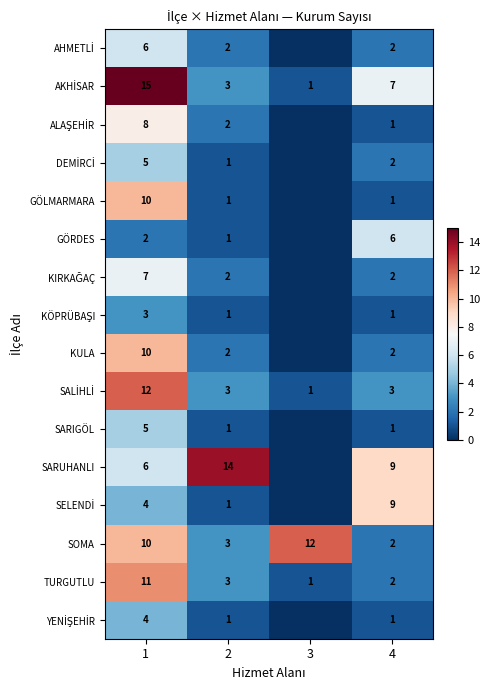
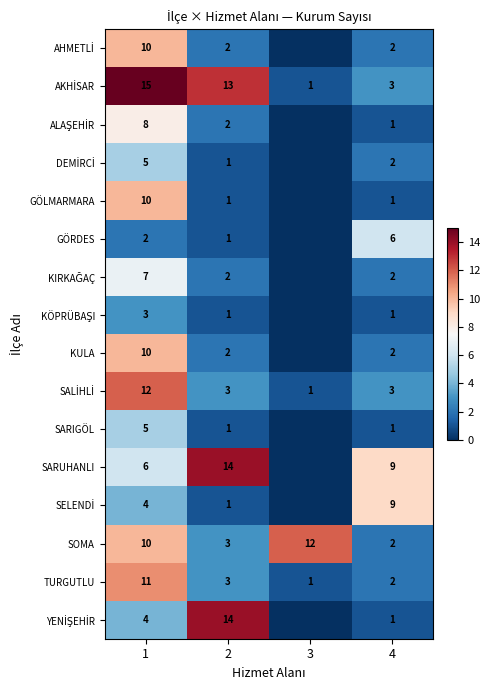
AHMETLİ, 1: 6 -> 10
AKHİSAR, 2: 3 -> 13
AKHİSAR, 4: 7 -> 3
YENİŞEHİR, 2: 1 -> 14
